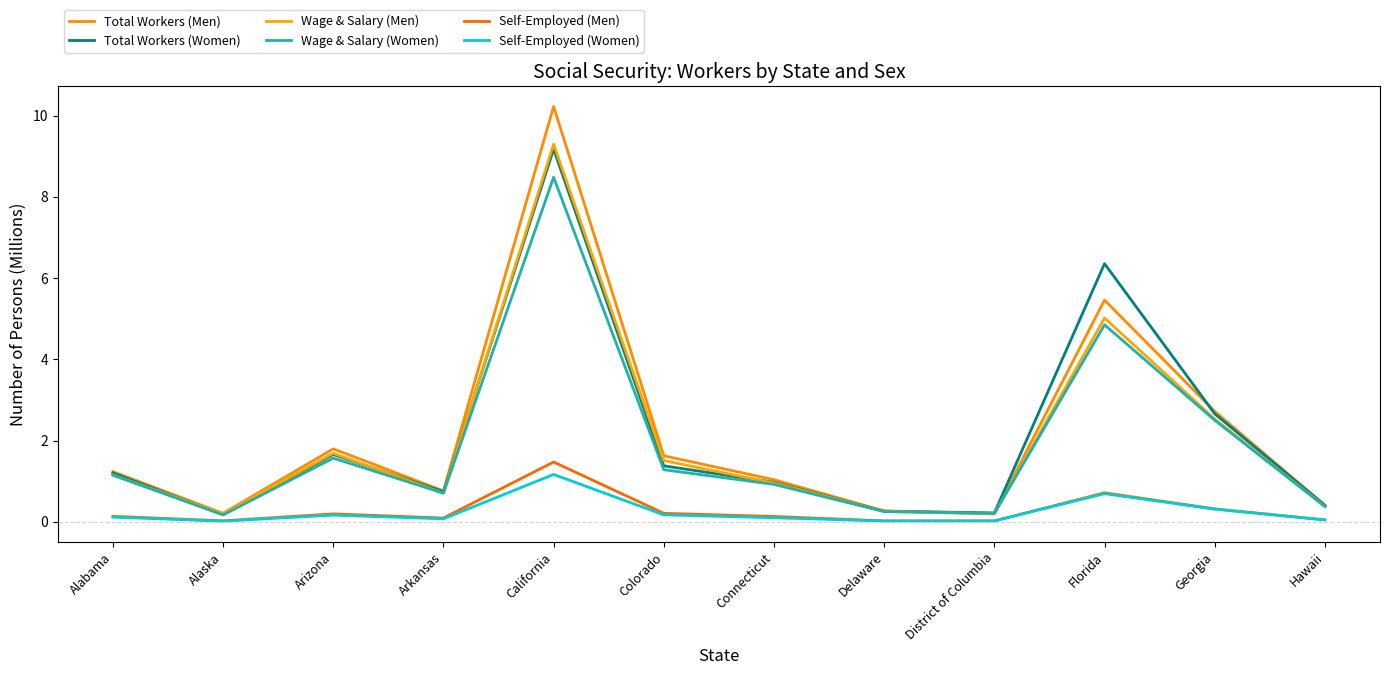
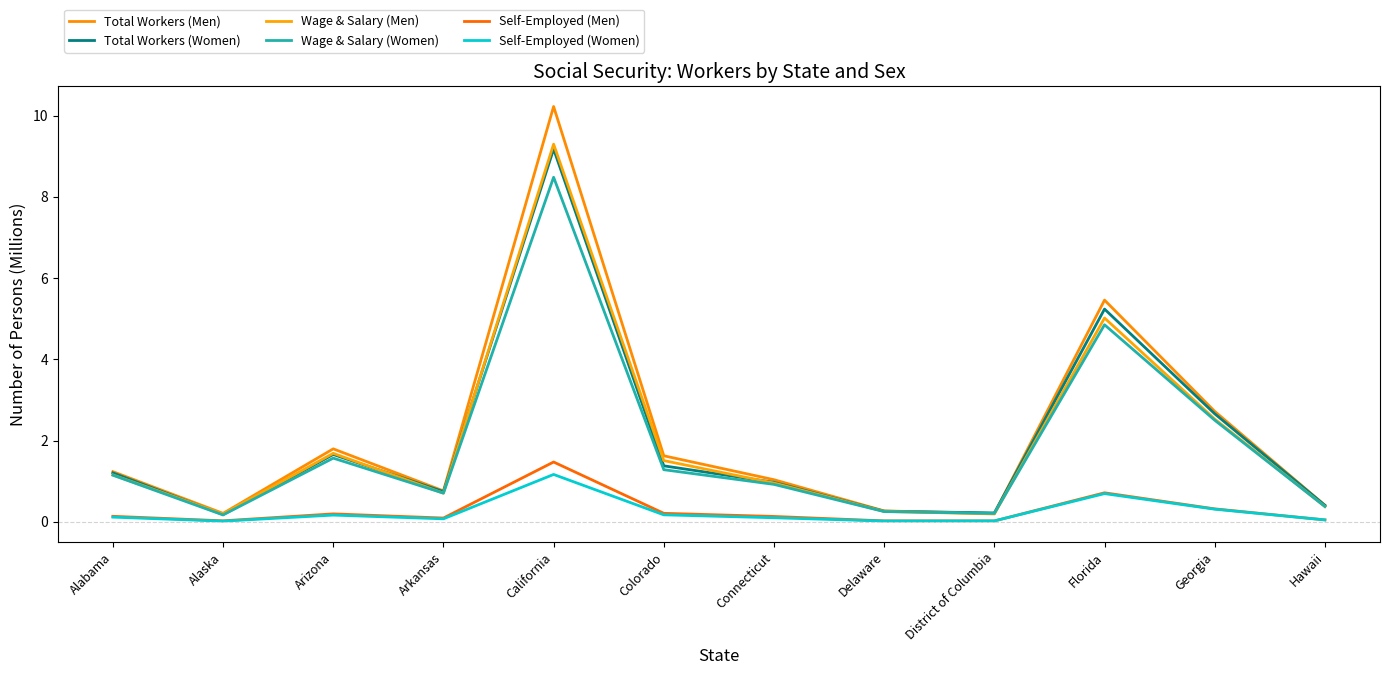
Total Workers (Women), Florida: 6.4 -> 5.2
